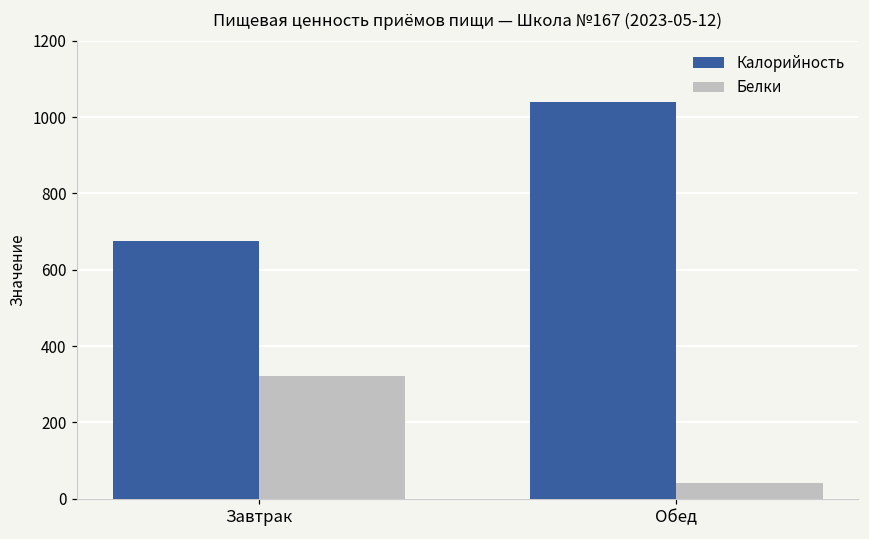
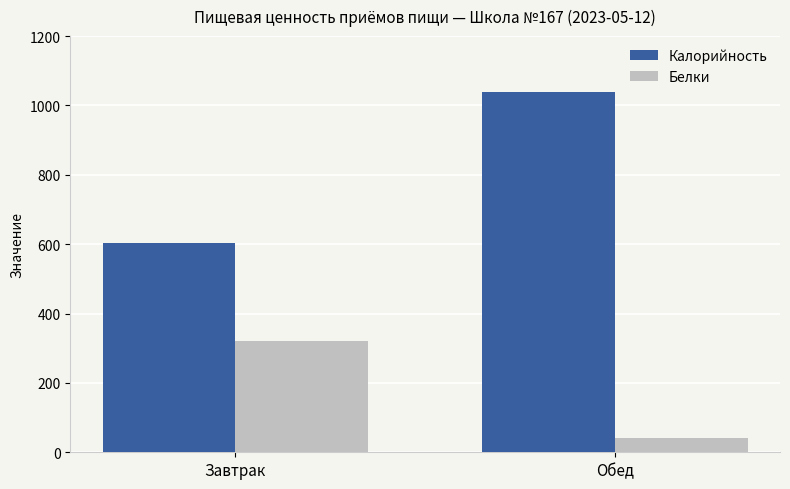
Калорийность, Завтрак: 670 -> 600
